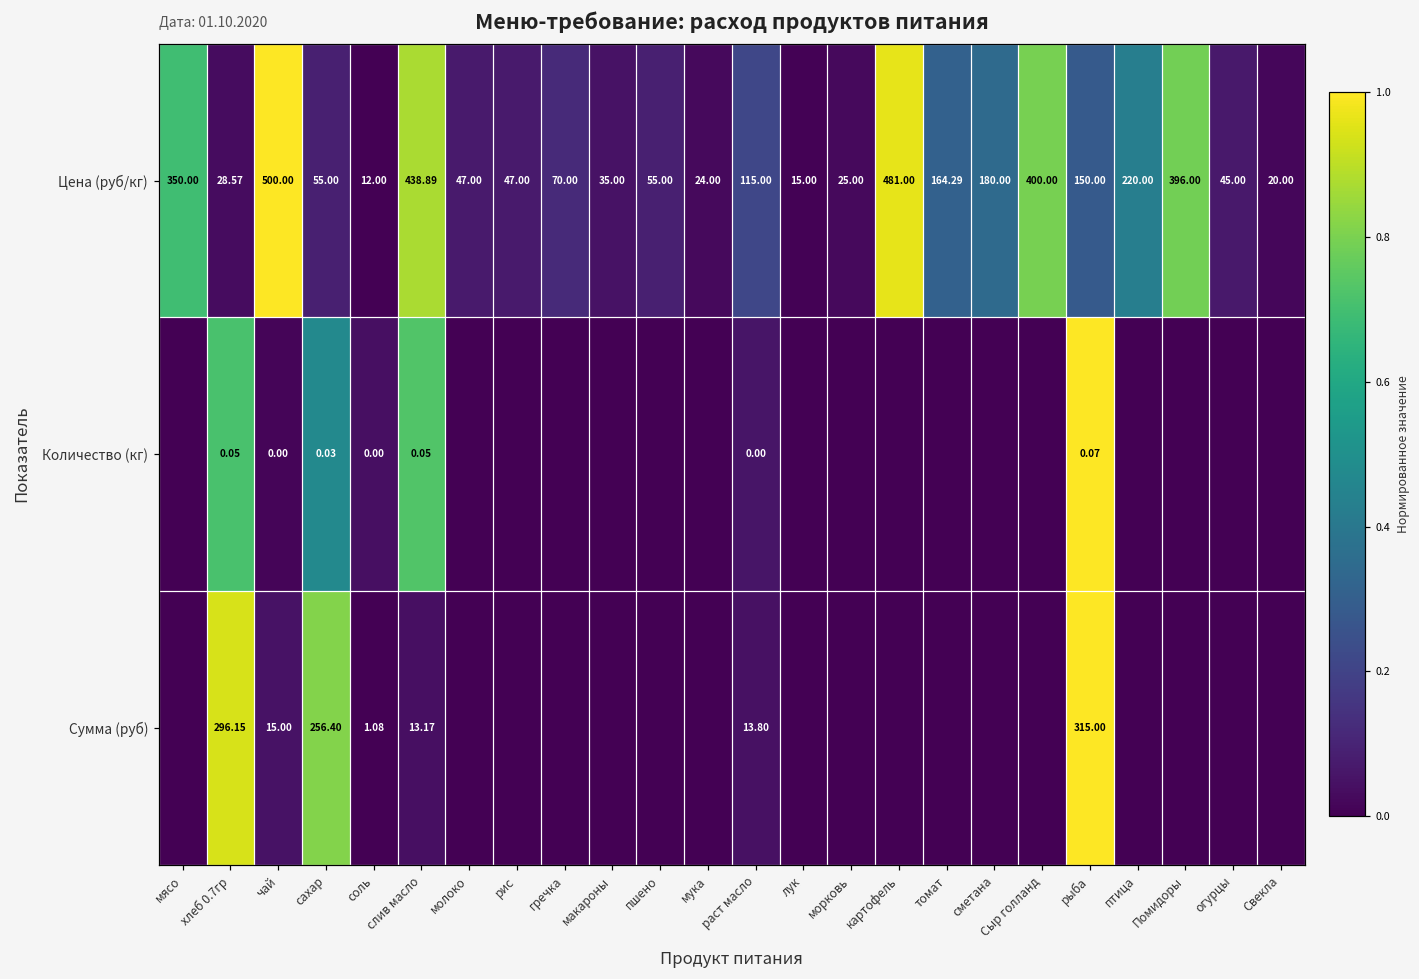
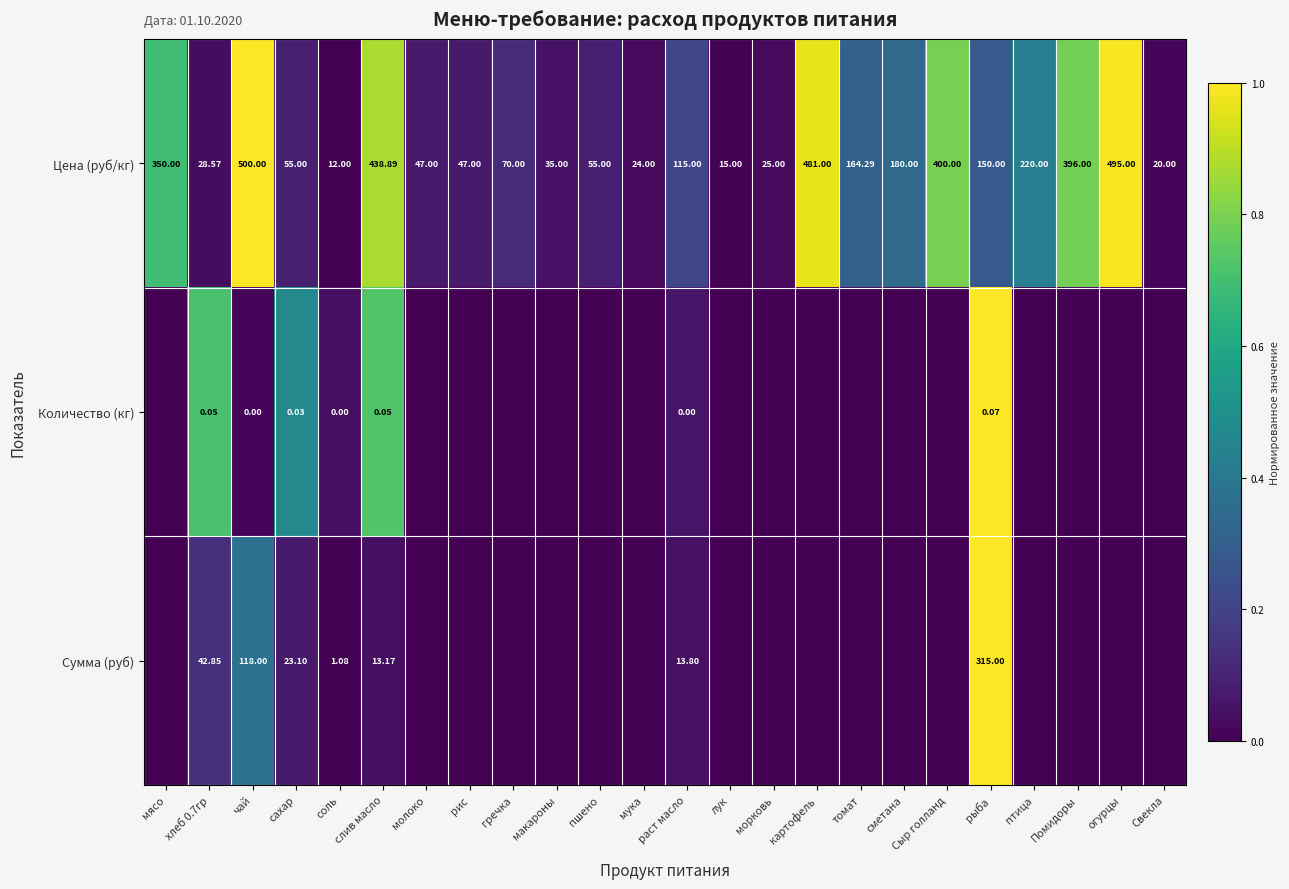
Цена (руб/кг), огурцы: 45.00 -> 495.00
Сумма (руб), хлеб 0.7гр: 296.15 -> 42.85
Сумма (руб), чай: 15.00 -> 118.00
Сумма (руб), сахар: 256.40 -> 23.10
